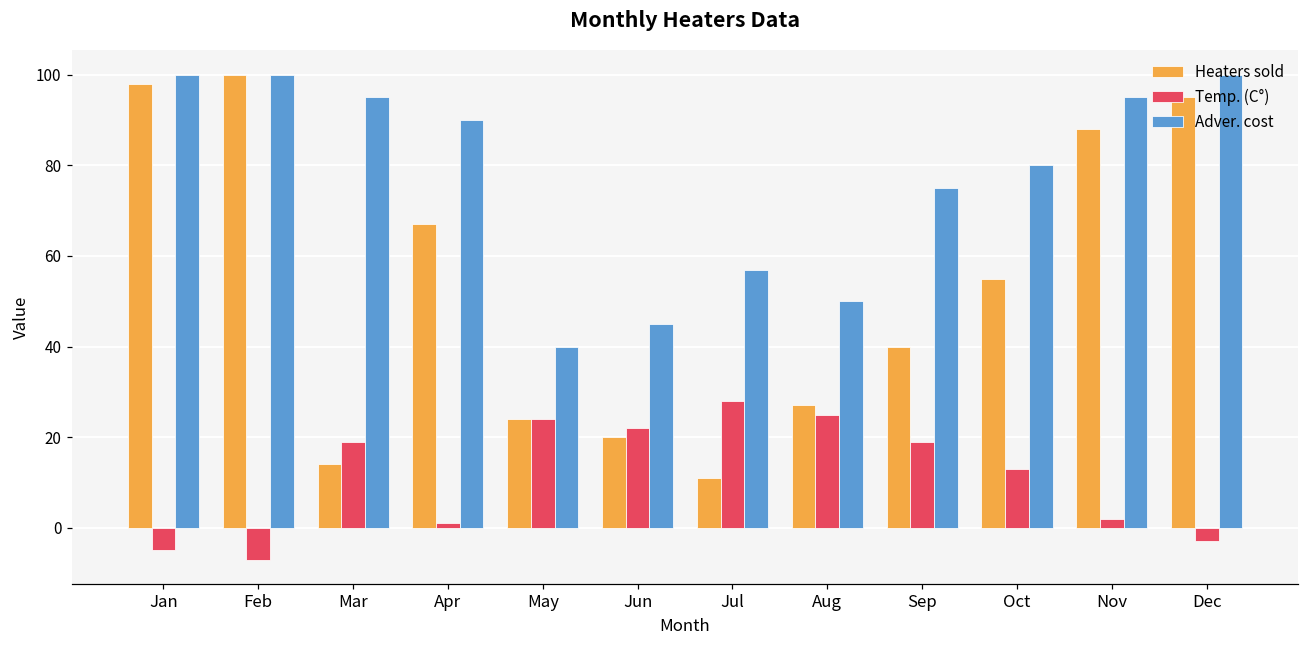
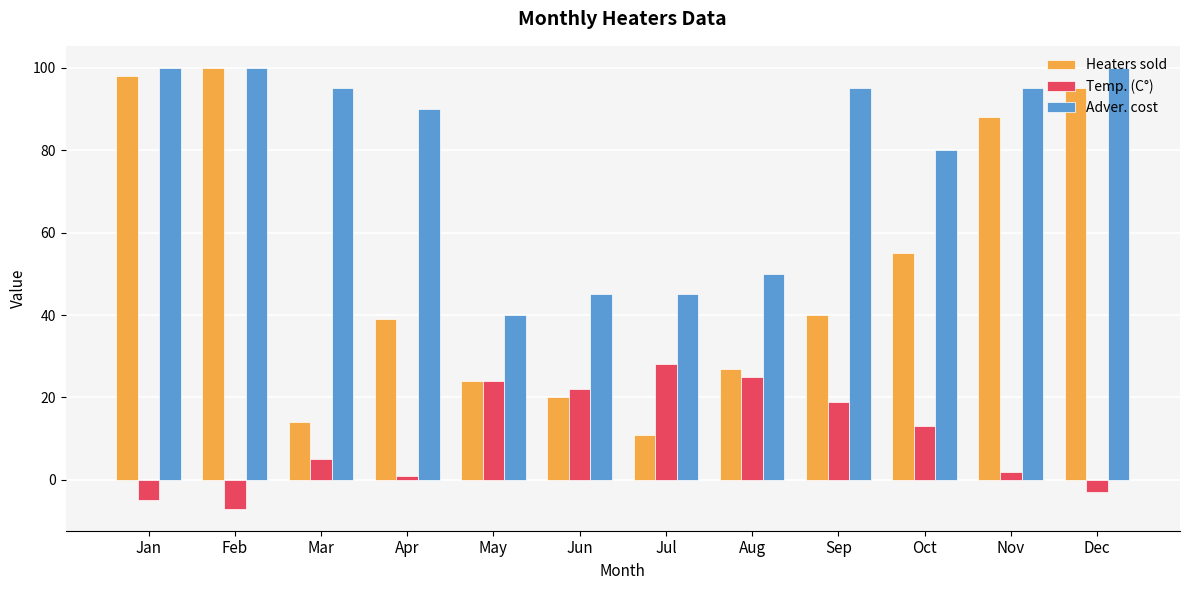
Temp. (C°), Mar: 19 -> 5
Heaters sold, Apr: 67 -> 39
Adver. cost, Jul: 57 -> 45
Adver. cost, Sep: 75 -> 95
